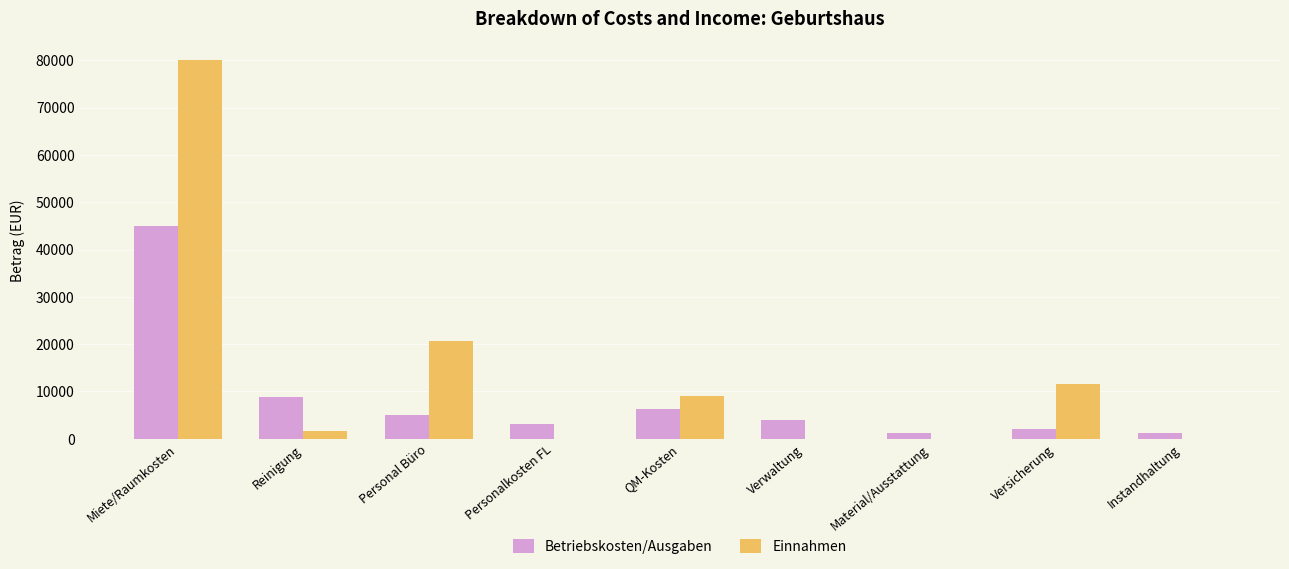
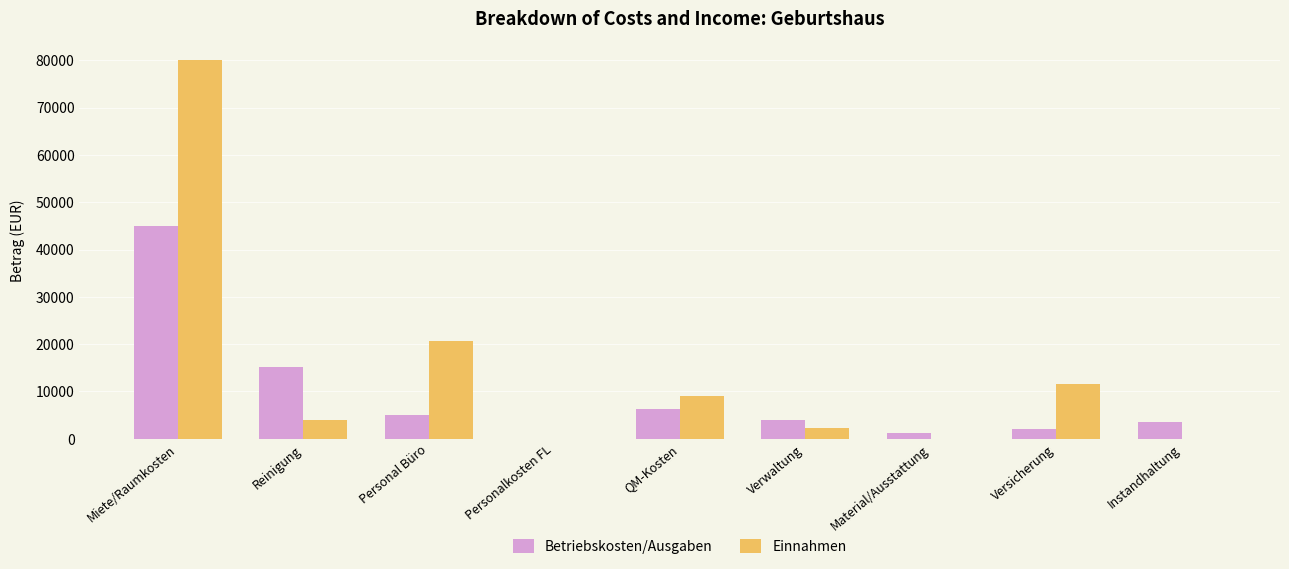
Betriebskosten/Ausgaben, Reinigung: 9000 -> 15000
Einnahmen, Reinigung: 2000 -> 4000
Betriebskosten/Ausgaben, Personalkosten FL: 3000 -> 0
Einnahmen, Verwaltung: 0 -> 2000
Betriebskosten/Ausgaben, Instandhaltung: 1000 -> 4000
